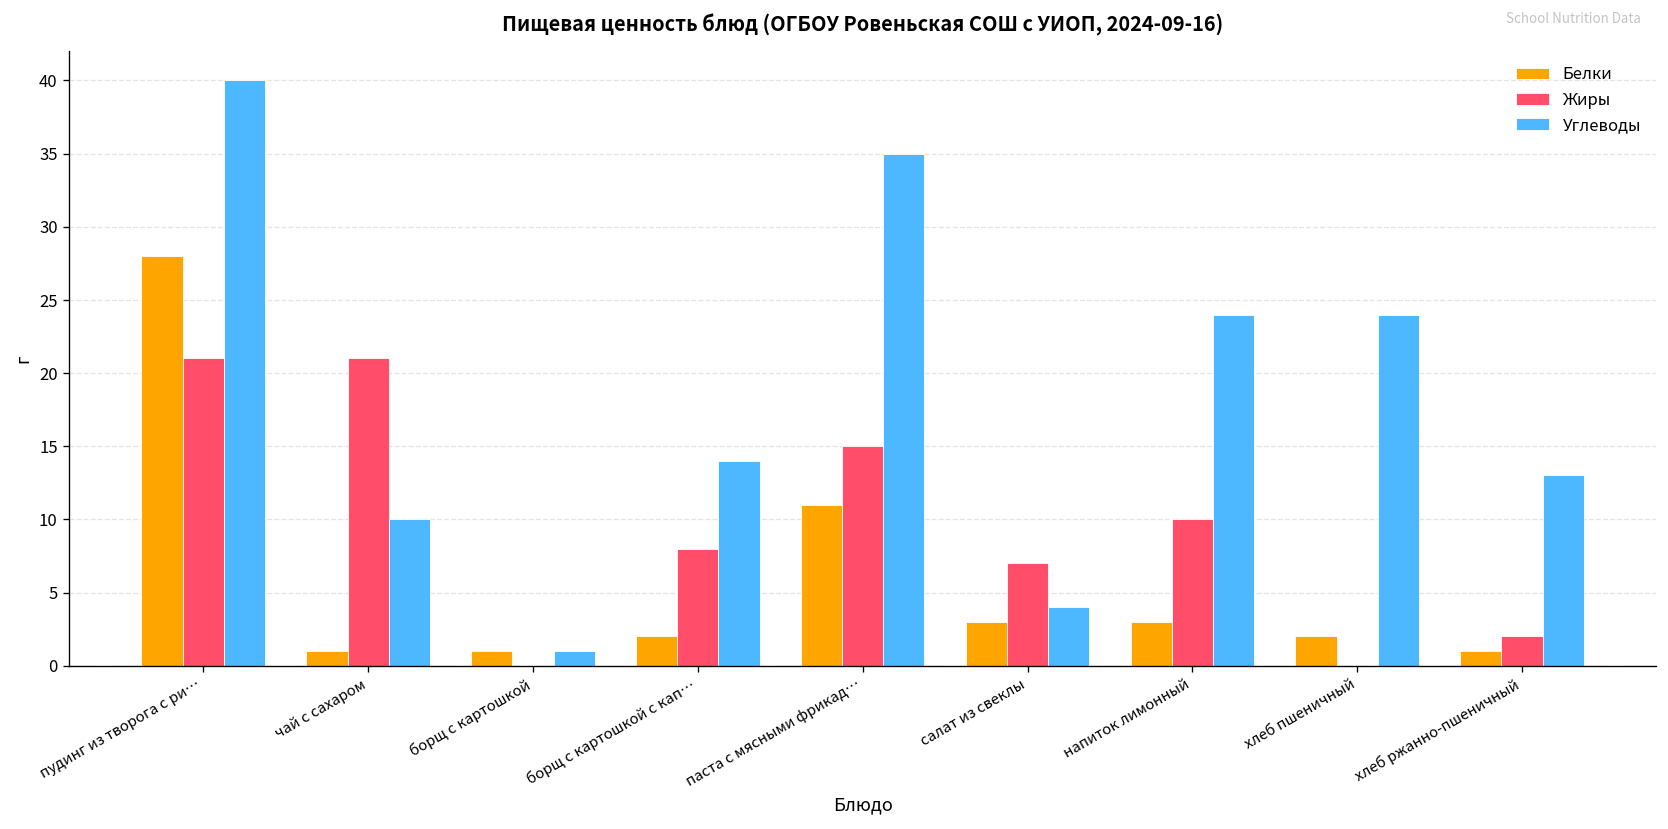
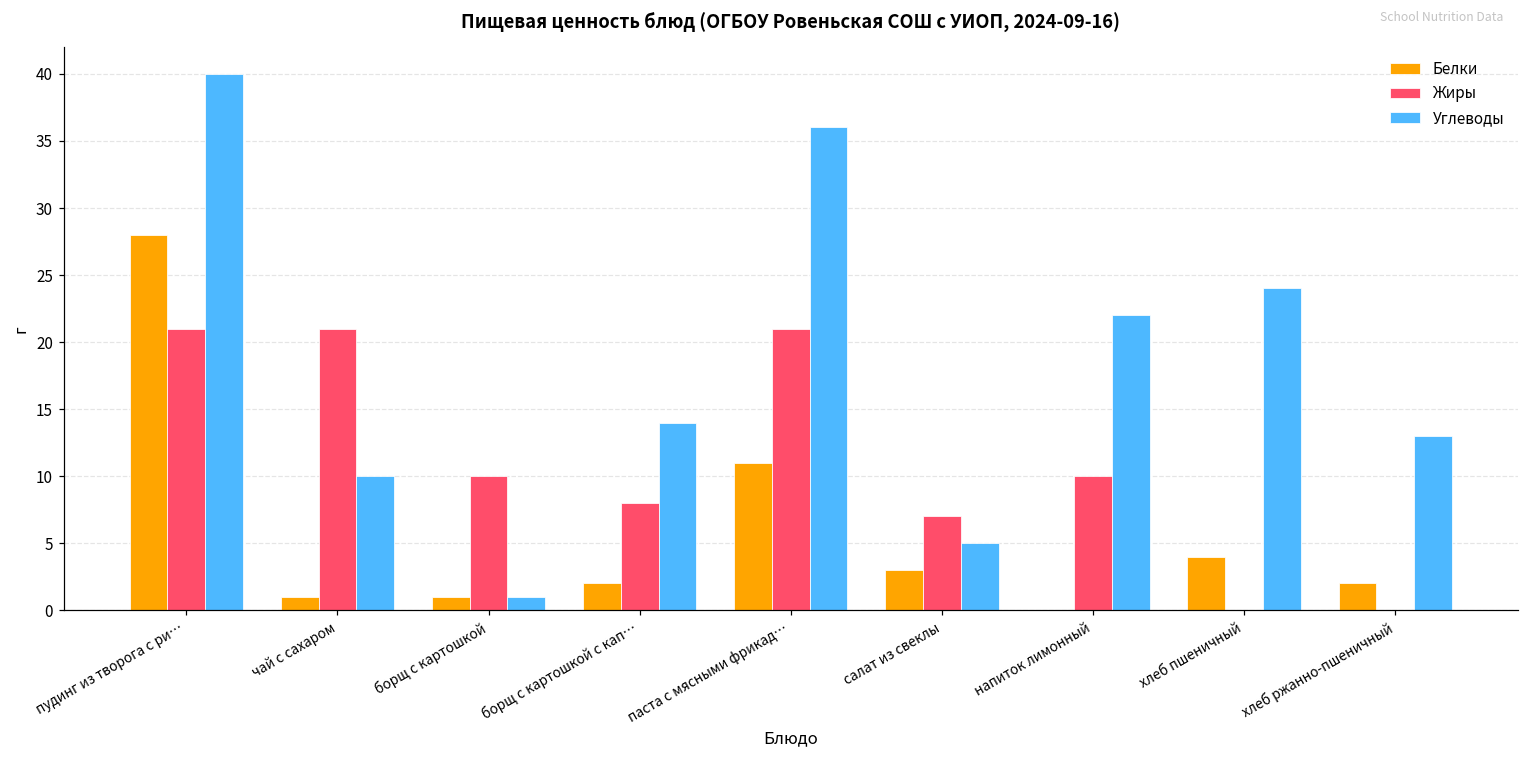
Жиры, борщ с картошкой: 0 -> 10
Жиры, паста с мясными фрикад…: 15 -> 21
Углеводы, паста с мясными фрикад…: 35 -> 36
Углеводы, салат из свеклы: 4 -> 5
Белки, напиток лимонный: 3 -> 0
Углеводы, напиток лимонный: 24 -> 22
Белки, хлеб пшеничный: 2 -> 4
Белки, хлеб ржанно-пшеничный: 1 -> 2
Жиры, хлеб ржанно-пшеничный: 2 -> 0
